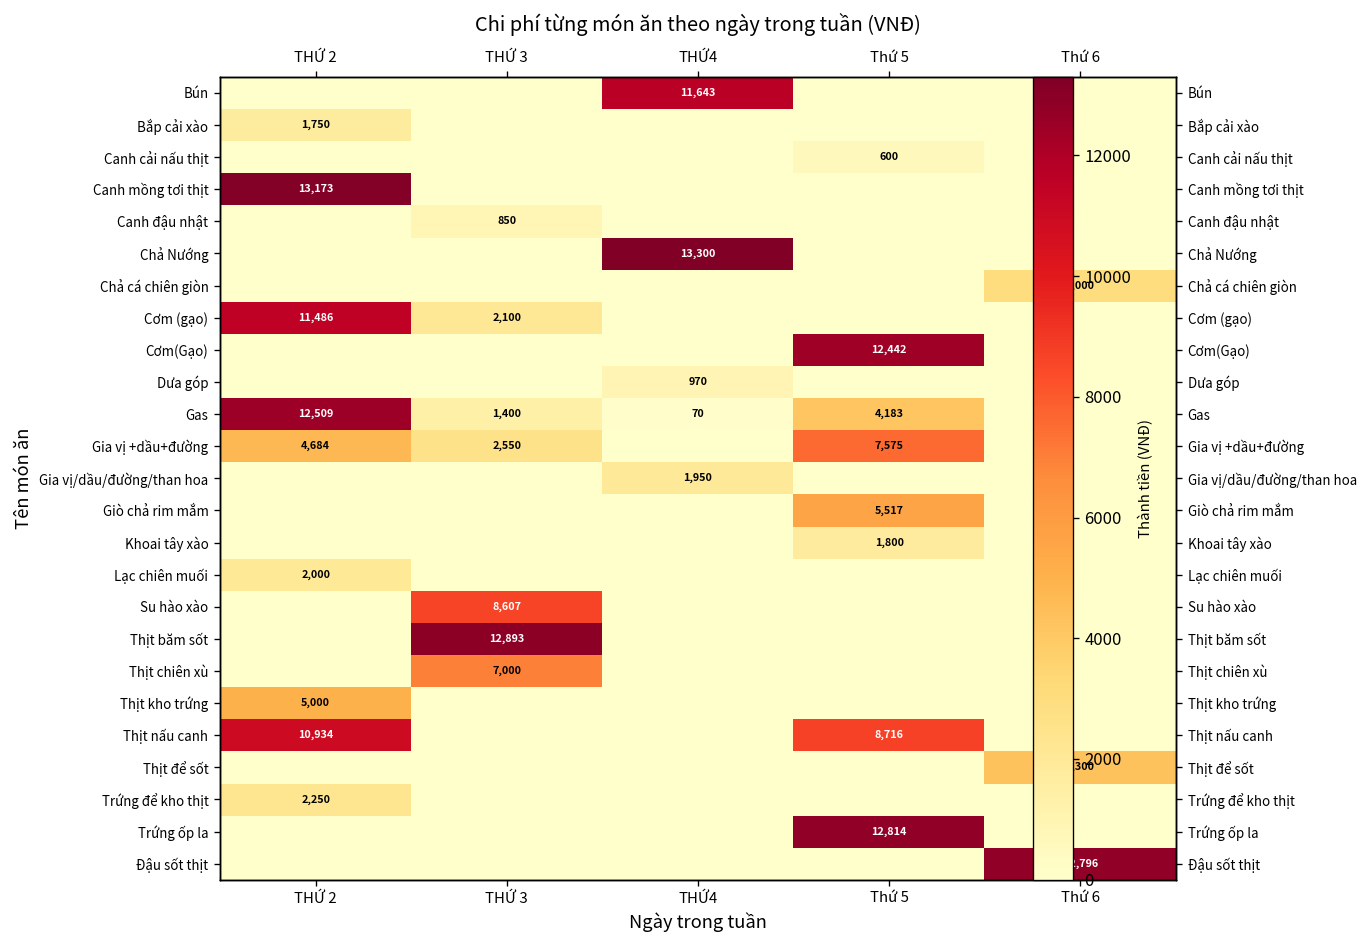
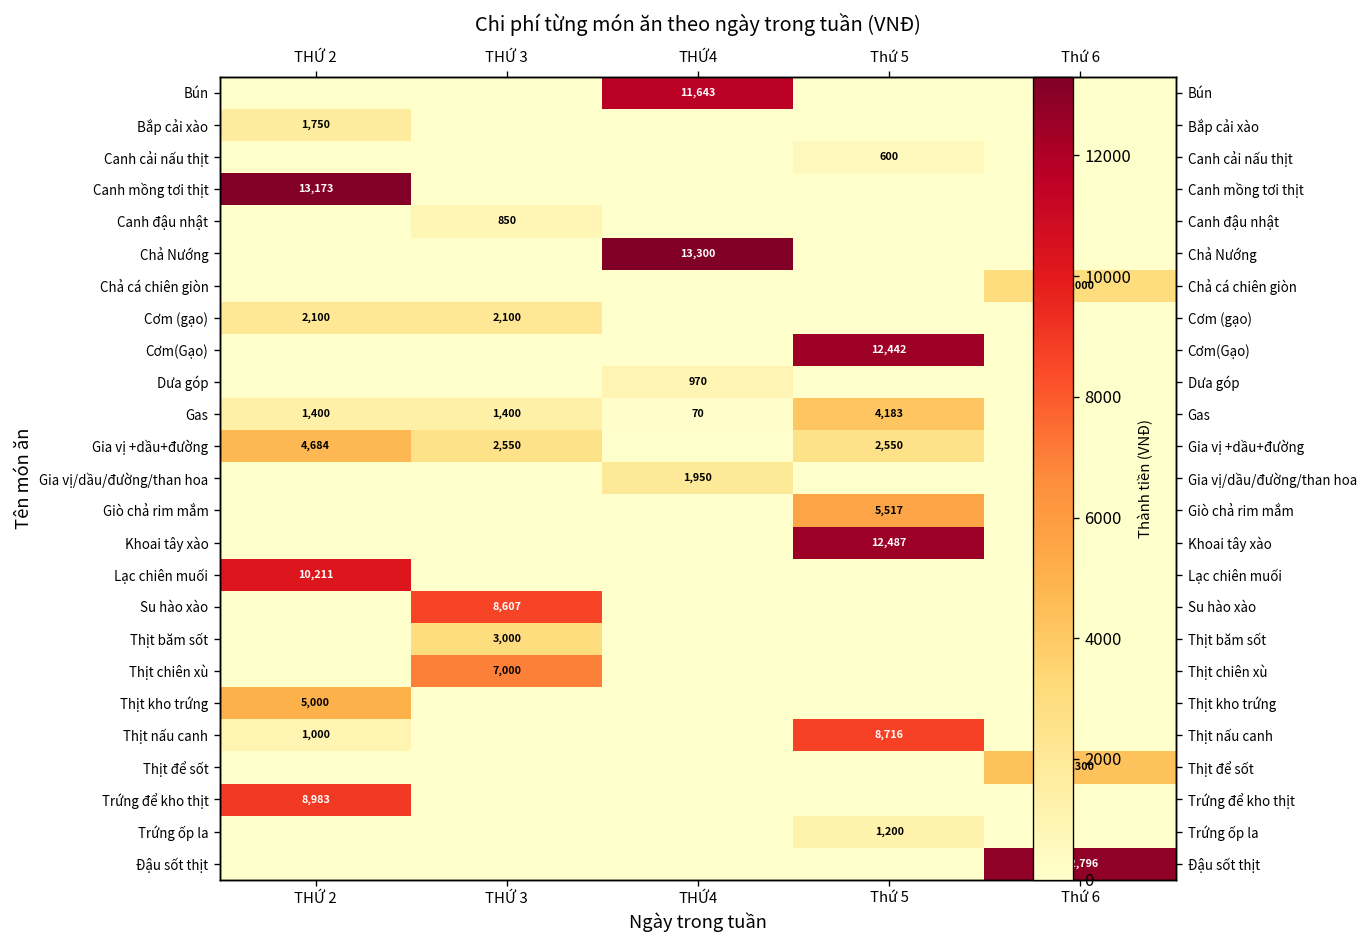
Cơm (gạo), THỨ 2: 11,486 -> 2,100
Gas, THỨ 2: 12,509 -> 1,400
Gia vị +dầu+đường, Thứ 5: 7,575 -> 2,550
Khoai tây xào, Thứ 5: 1,800 -> 12,487
Lạc chiên muối, THỨ 2: 2,000 -> 10,211
Thịt băm sốt, THỨ 3: 12,893 -> 3,000
Thịt nấu canh, THỨ 2: 10,934 -> 1,000
Trứng để kho thịt, THỨ 2: 2,250 -> 8,983
Trứng ốp la, Thứ 5: 12,814 -> 1,200
